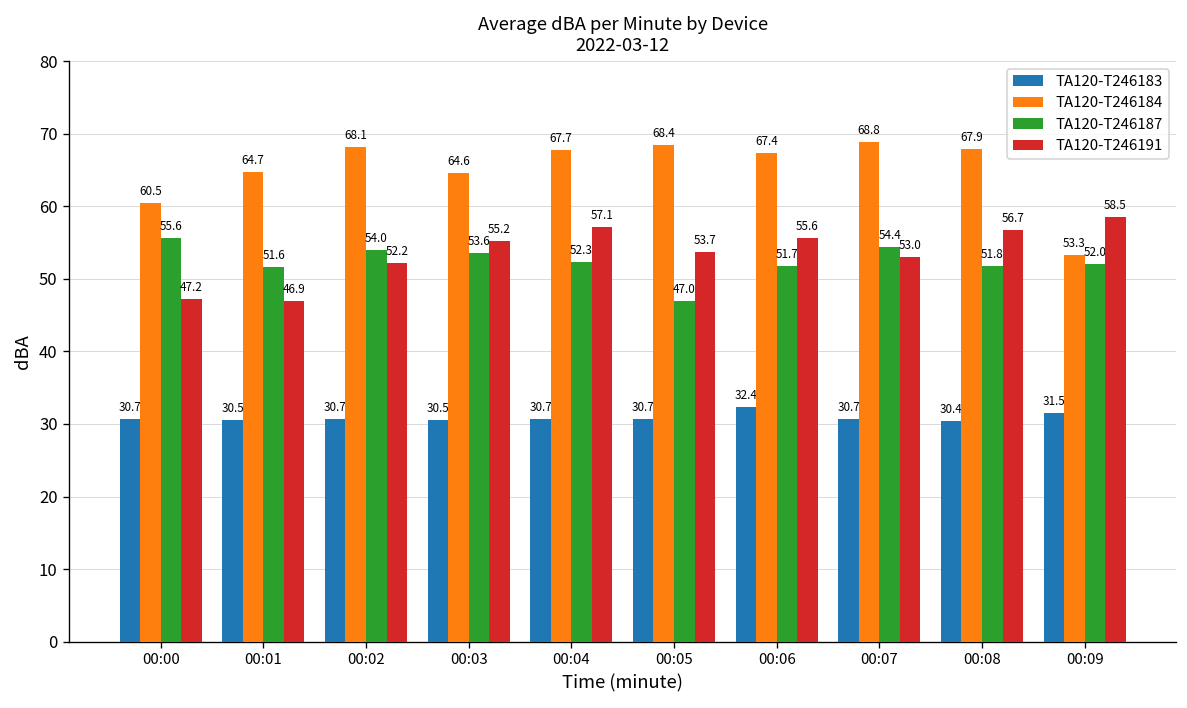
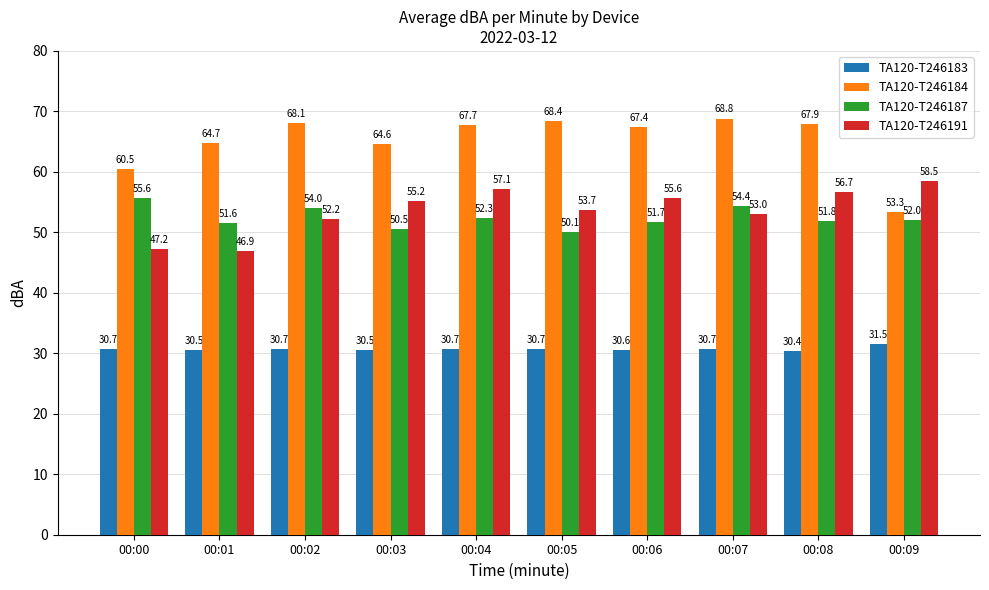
TA120-T246187, 00:03: 53.6 -> 50.5
TA120-T246187, 00:05: 47.0 -> 50.1
TA120-T246183, 00:06: 32.4 -> 30.6
